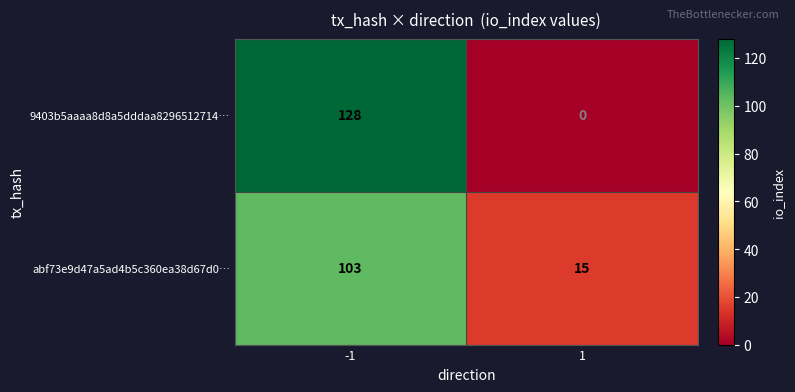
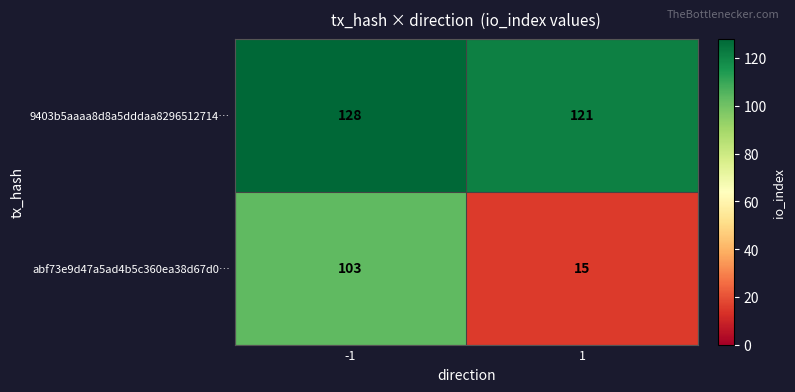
9403b5aaaa8d8a5dddaa8296512714…, 1: 0 -> 121
